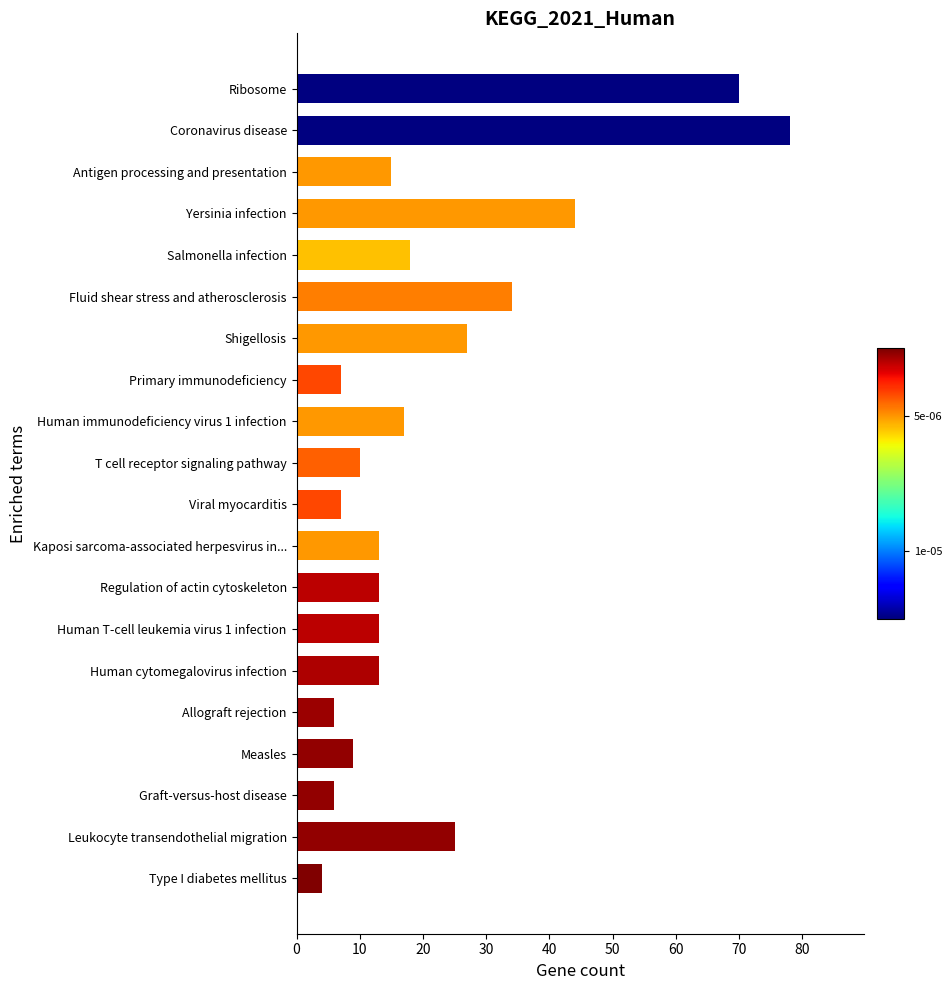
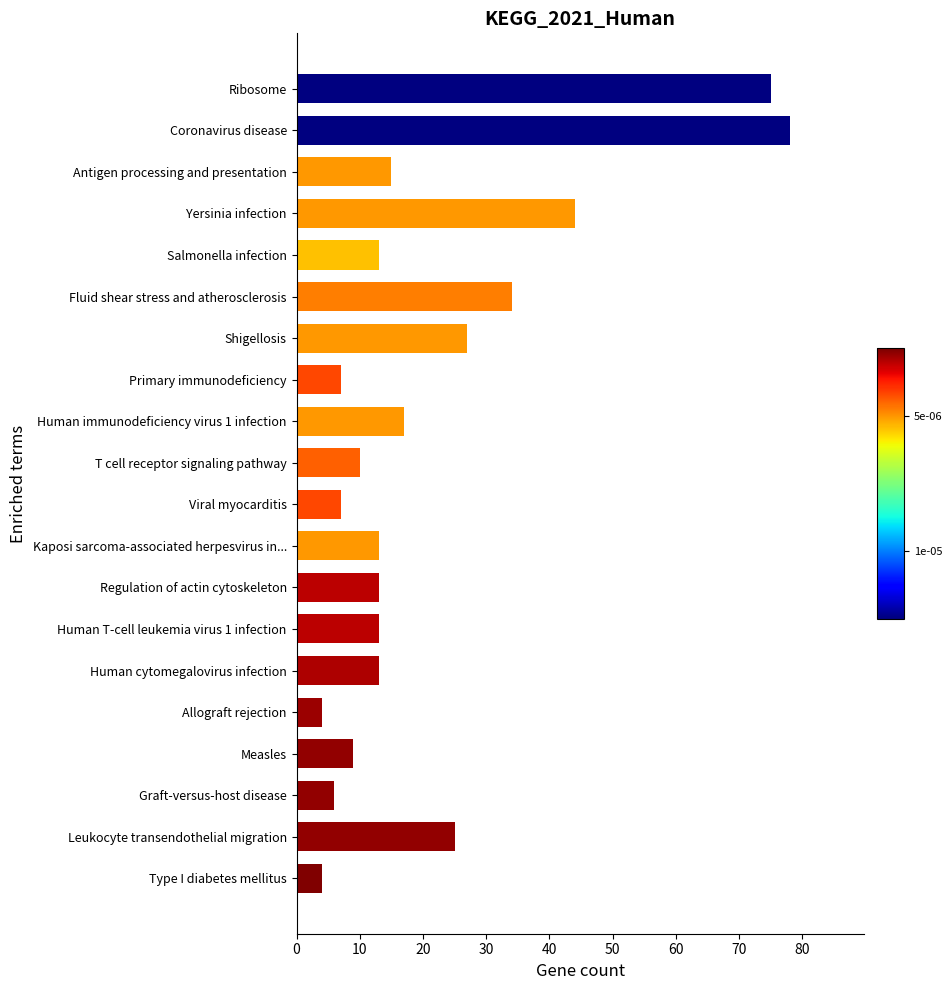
Ribosome: 70 -> 75
Salmonella infection: 18 -> 13
Allograft rejection: 6 -> 4
